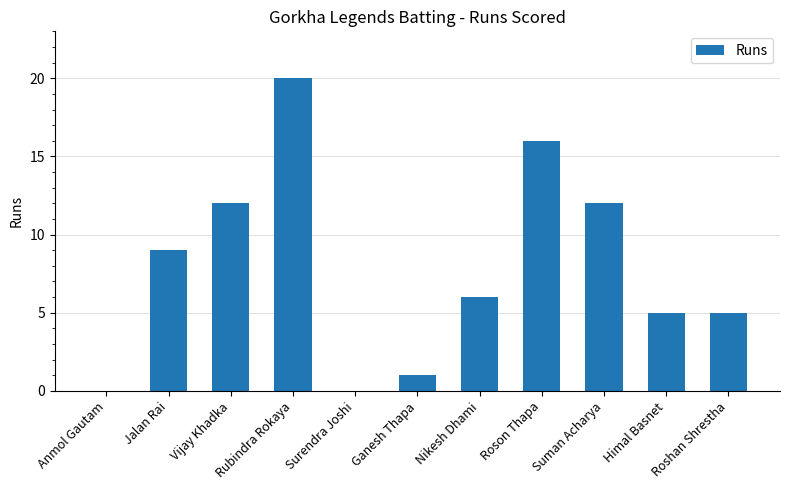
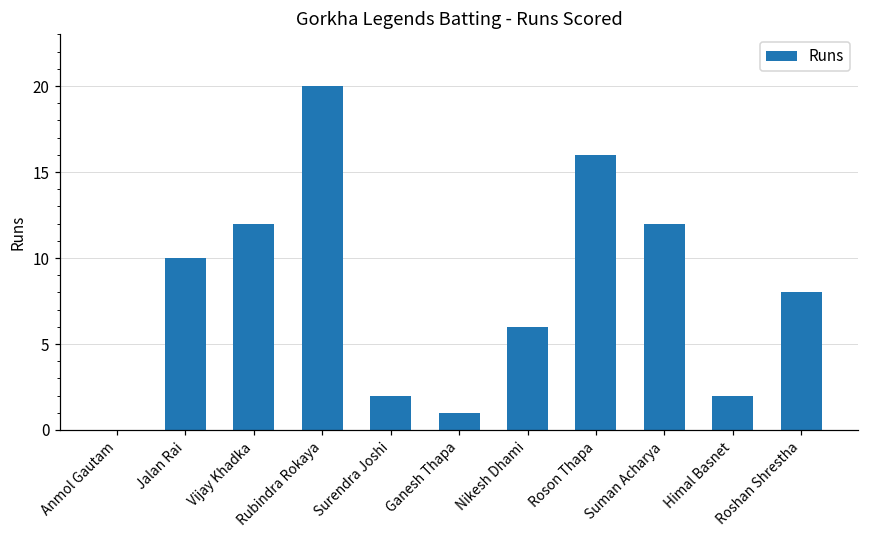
Jalan Rai: 9 -> 10
Surendra Joshi: 0 -> 2
Himal Basnet: 5 -> 2
Roshan Shrestha: 5 -> 8
